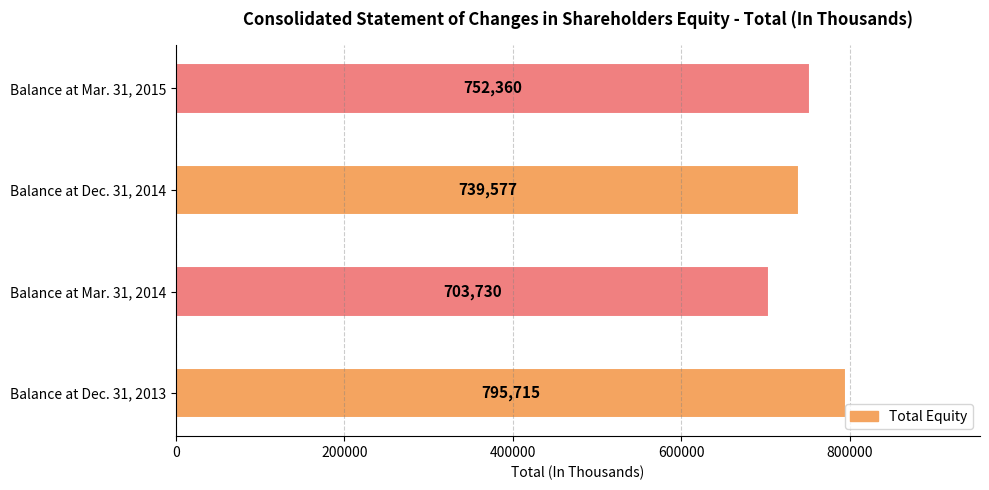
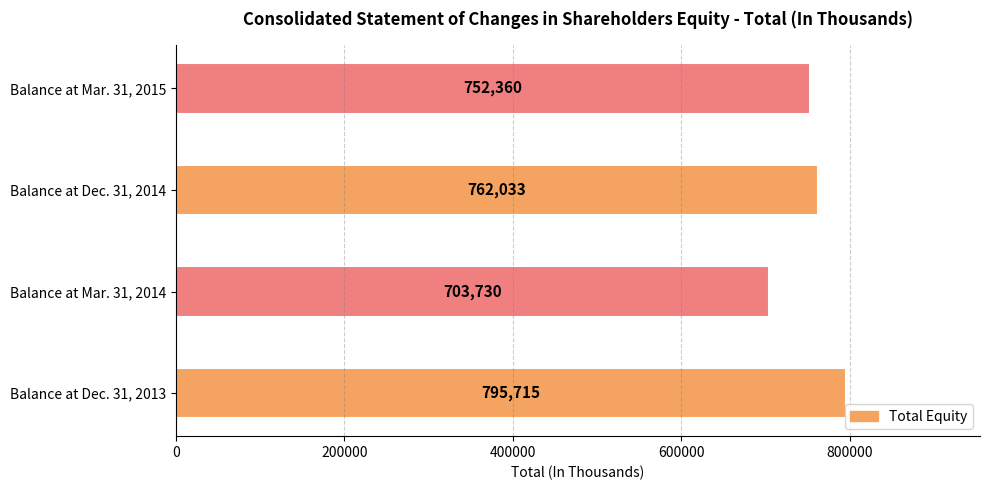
Balance at Dec. 31, 2014: 739,577 -> 762,033
